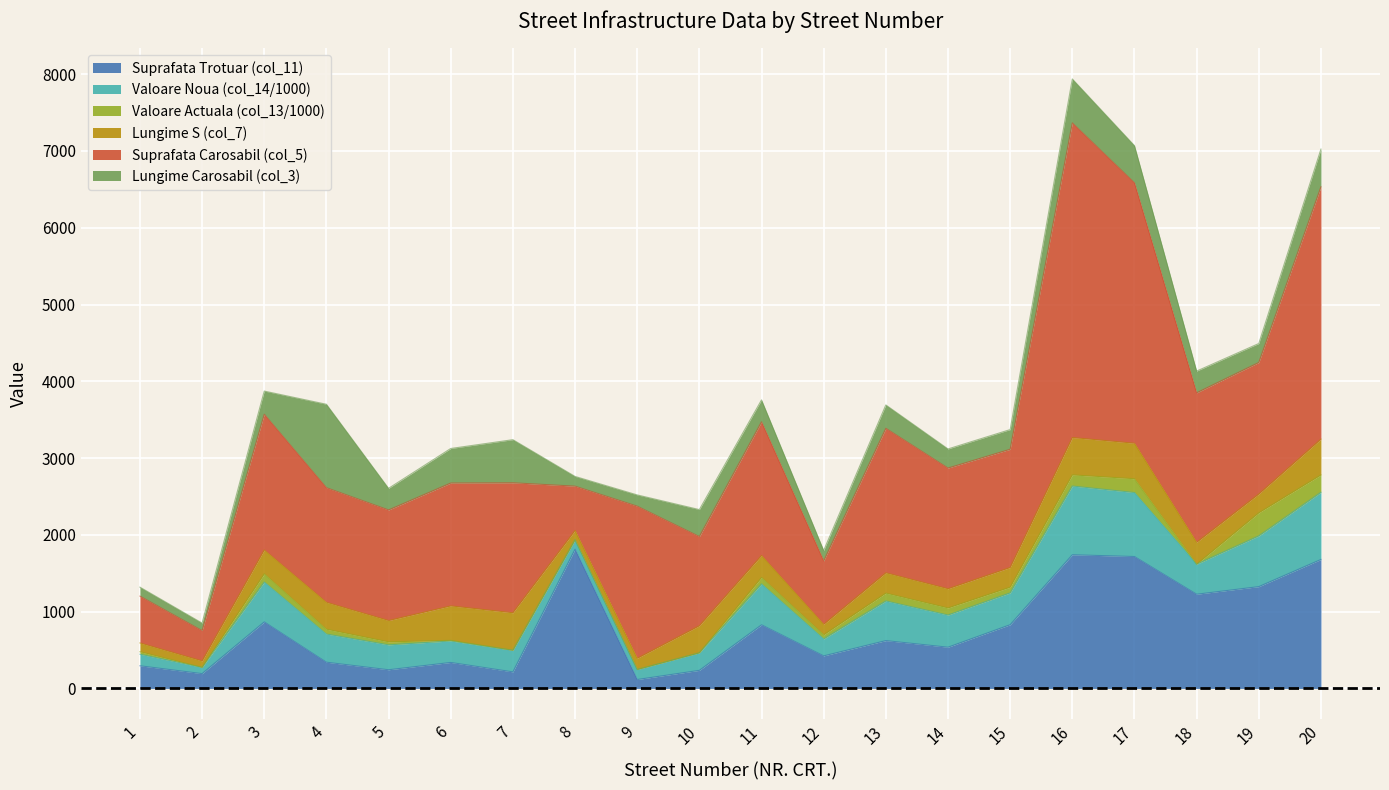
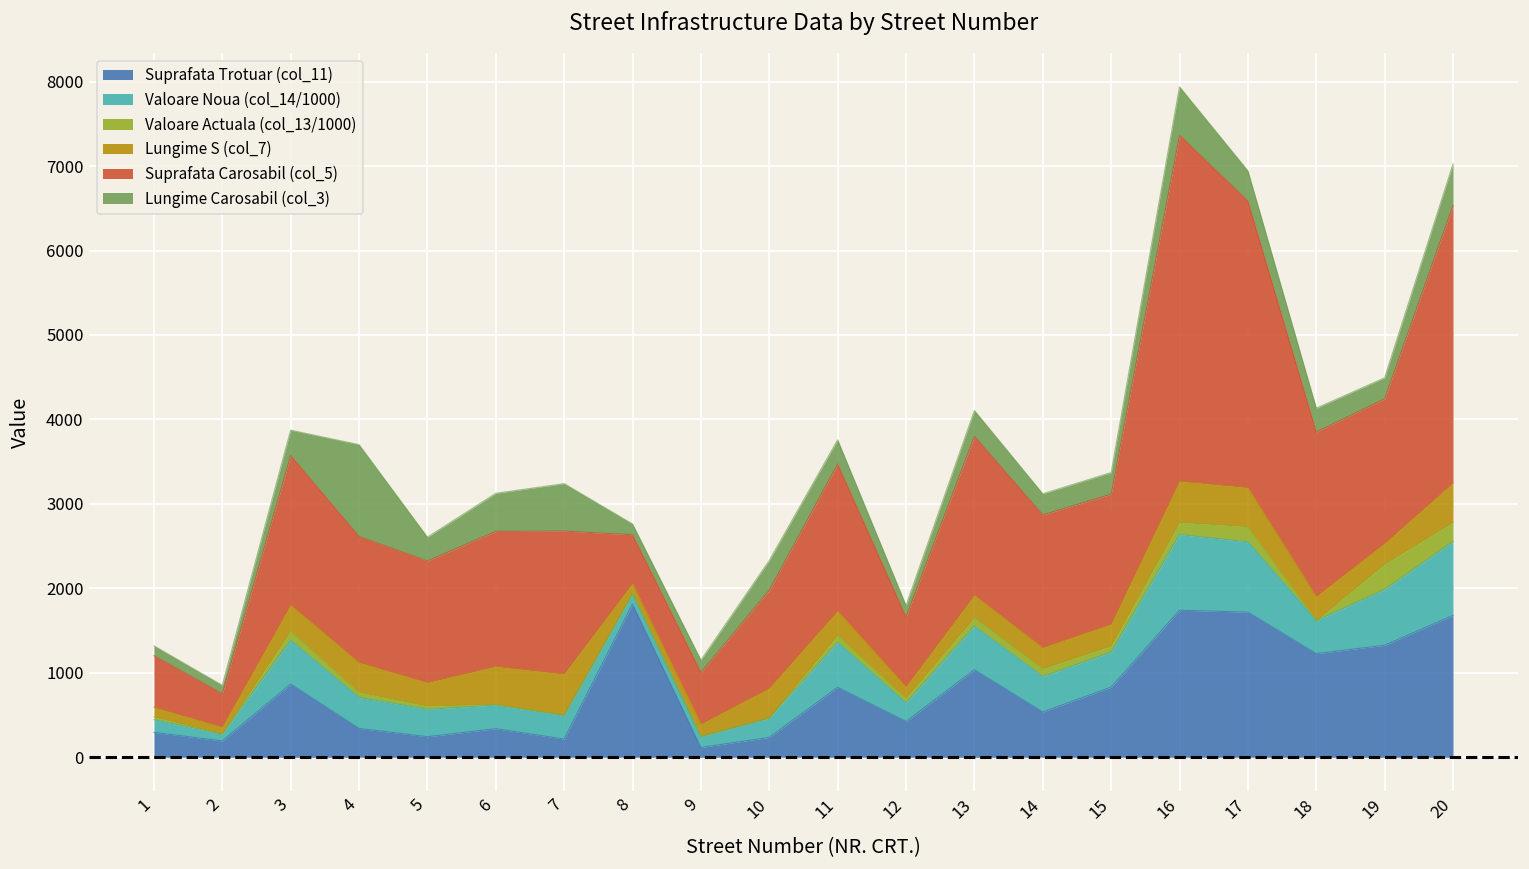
Suprafata Carosabil (col_5), 9: 2000 -> 600
Suprafata Trotuar (col_11), 13: 600 -> 1000
Lungime Carosabil (col_3), 17: 500 -> 400
